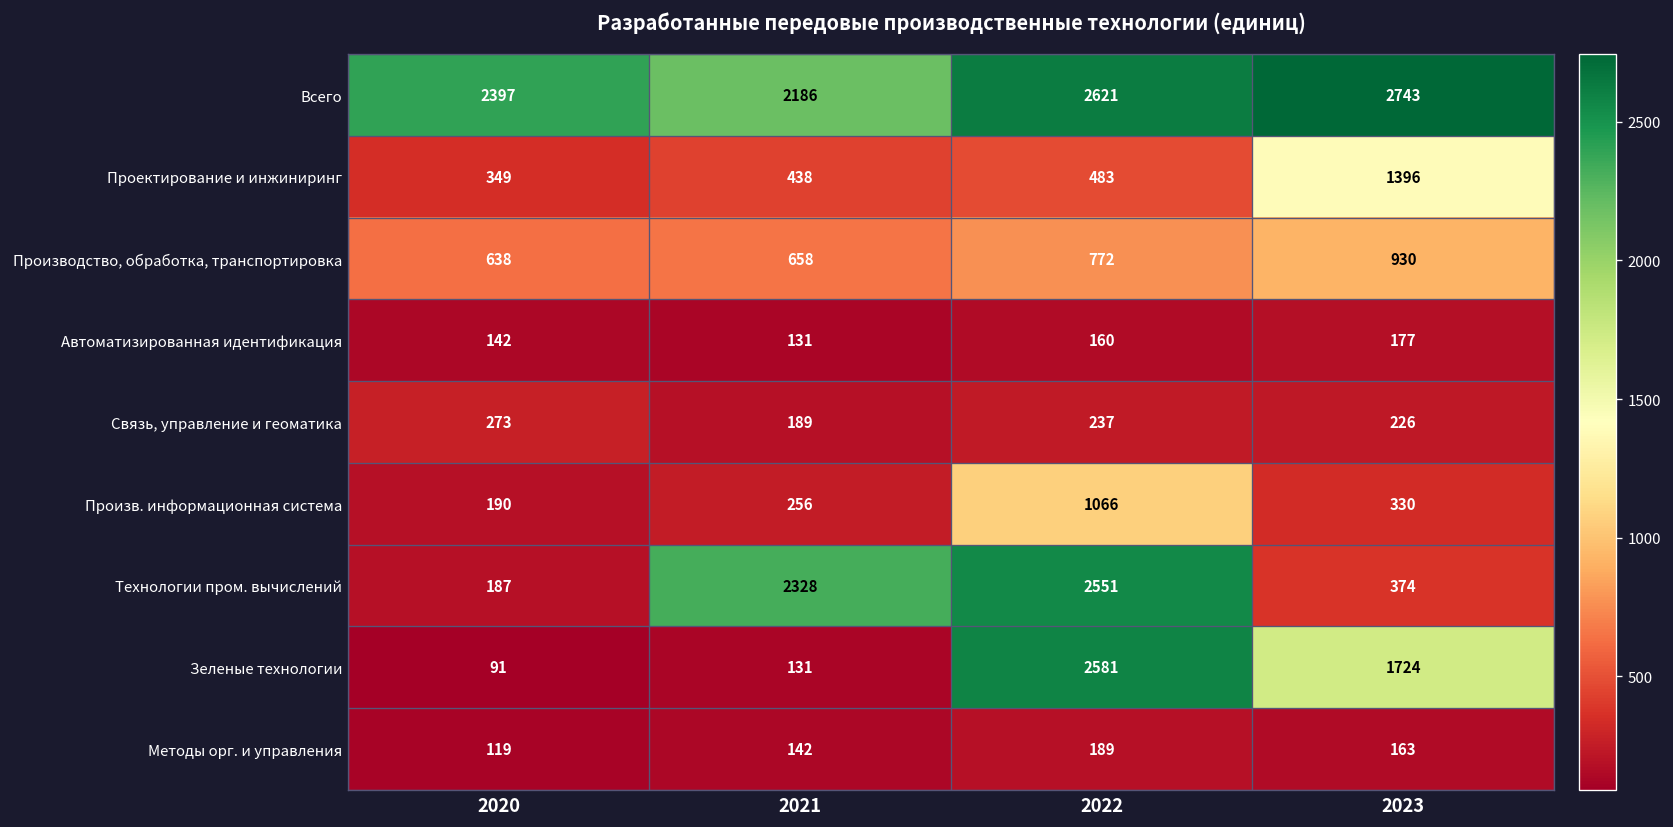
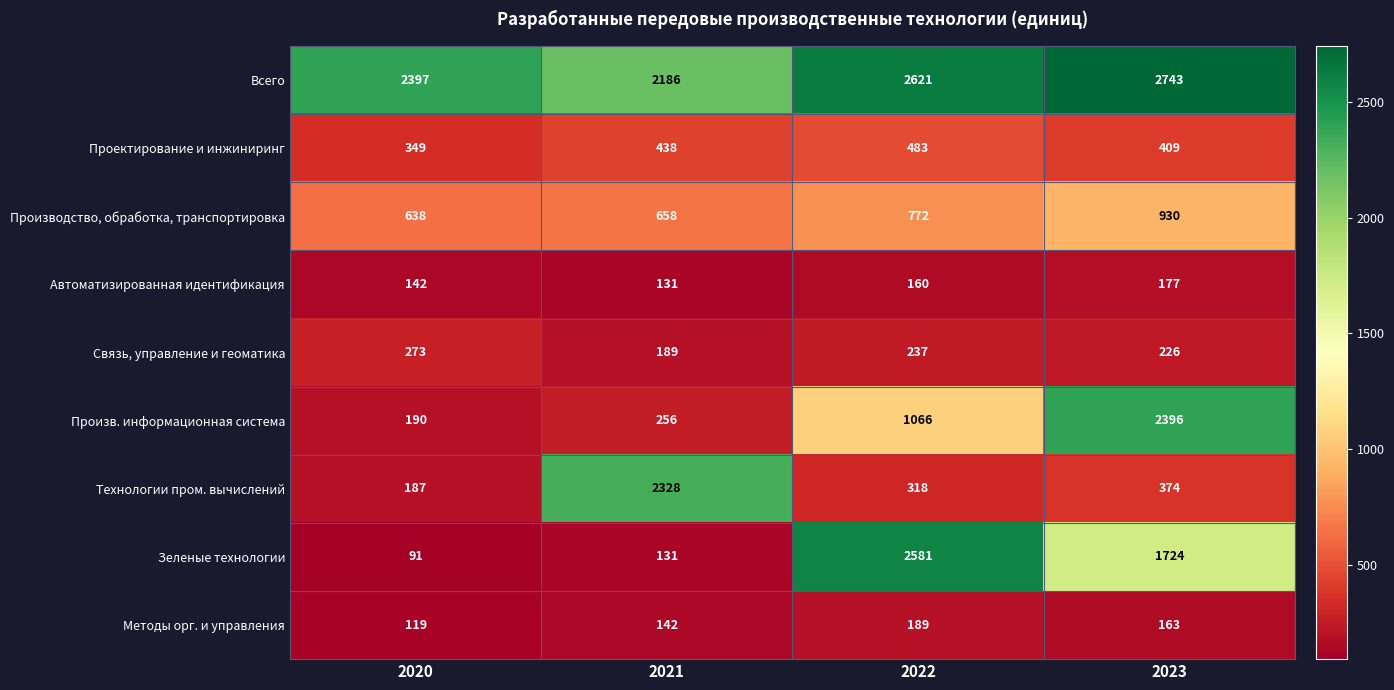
Проектирование и инжиниринг, 2023: 1396 -> 409
Произв. информационная система, 2023: 330 -> 2396
Технологии пром. вычислений, 2022: 2551 -> 318
